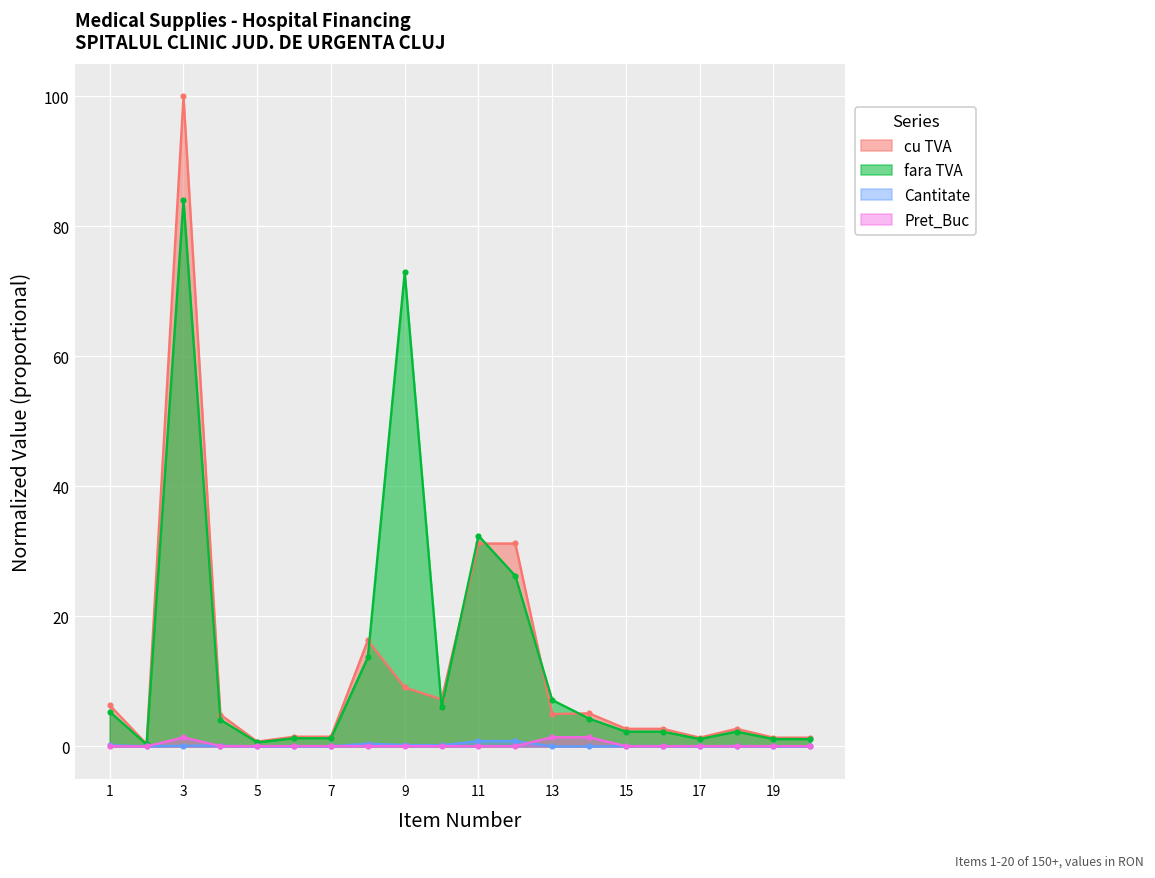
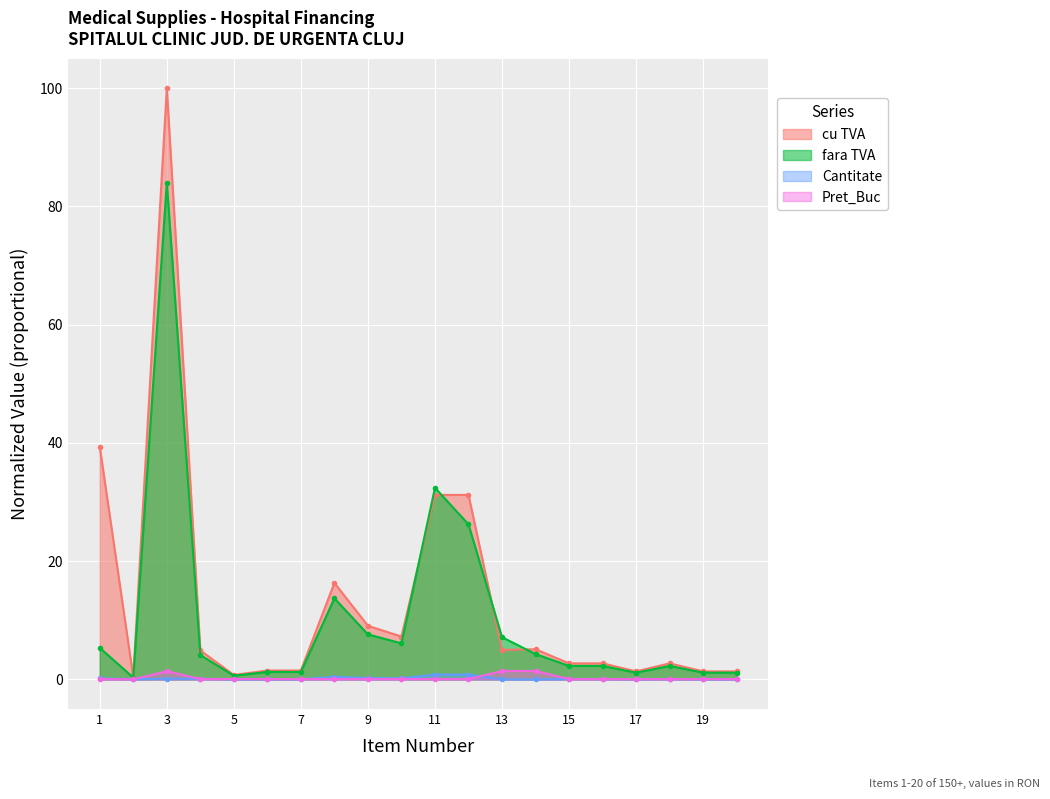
cu TVA, 1: 6 -> 39
fara TVA, 9: 73 -> 8
